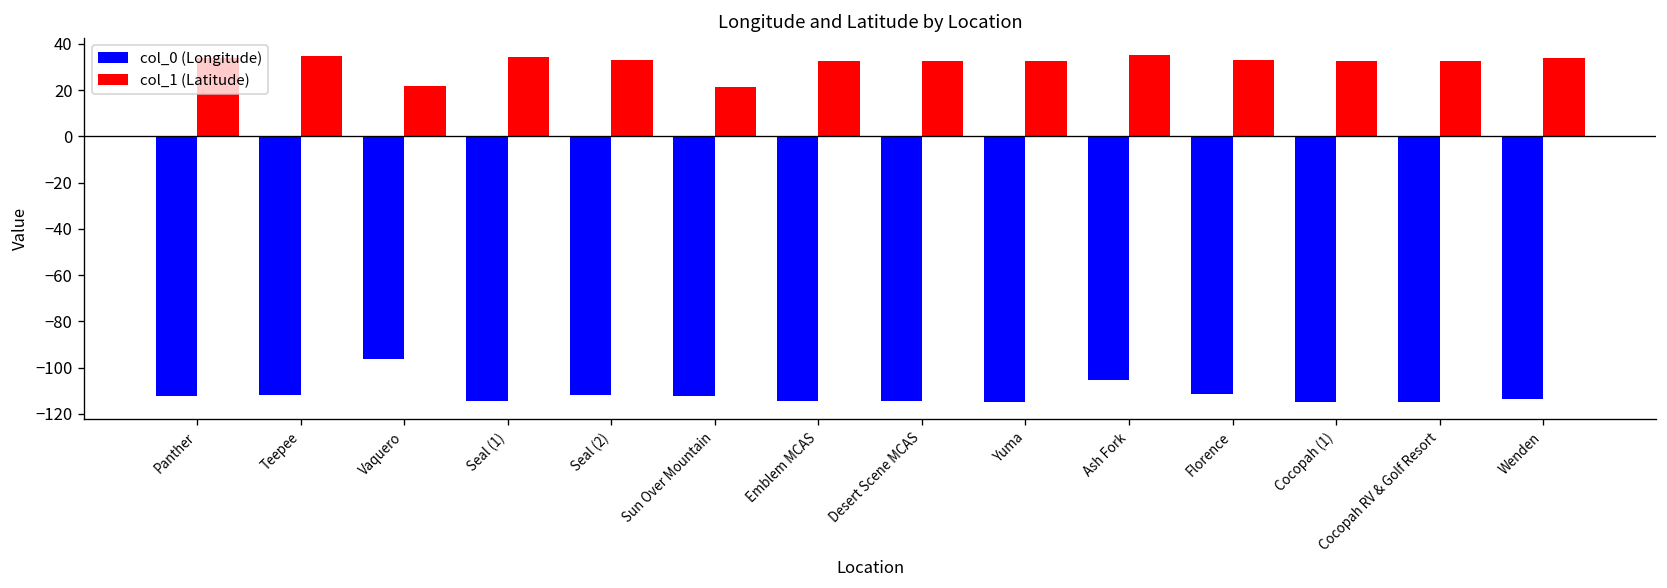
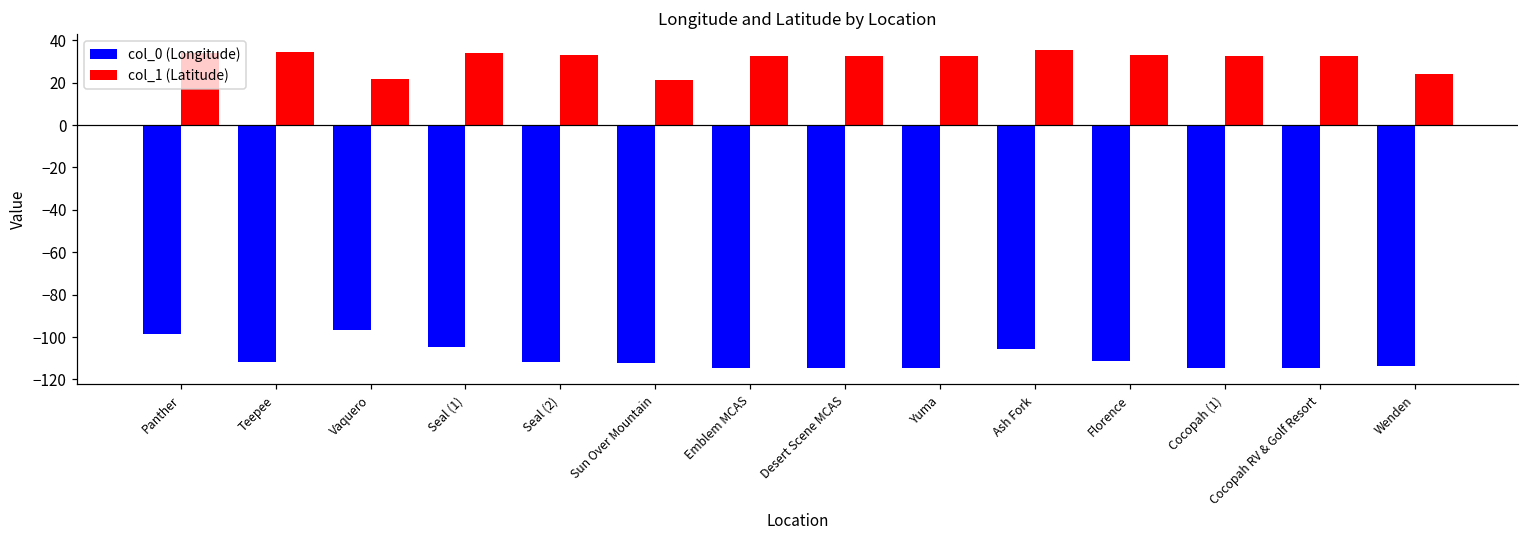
col_0 (Longitude), Panther: -112 -> -99
col_0 (Longitude), Seal (1): -114 -> -105
col_1 (Latitude), Wenden: 34 -> 24
